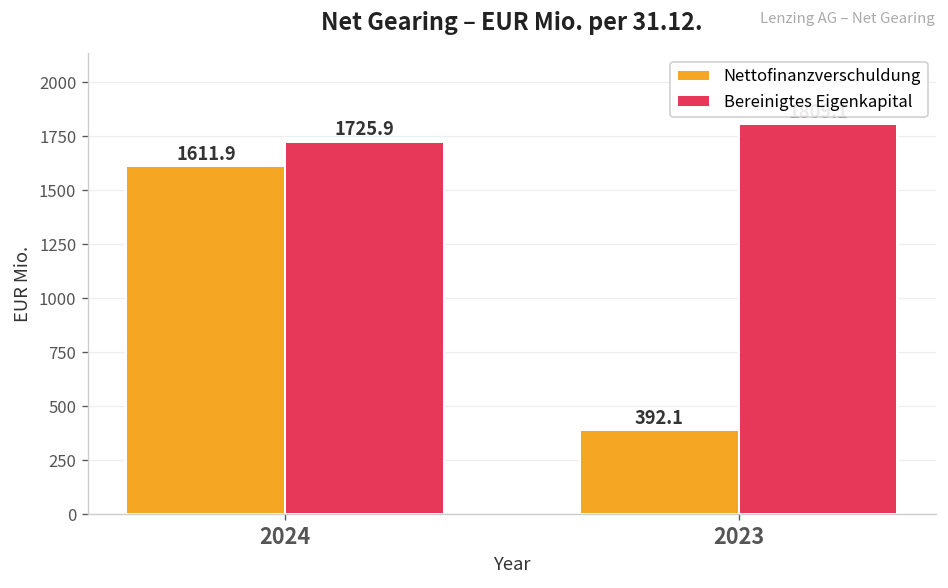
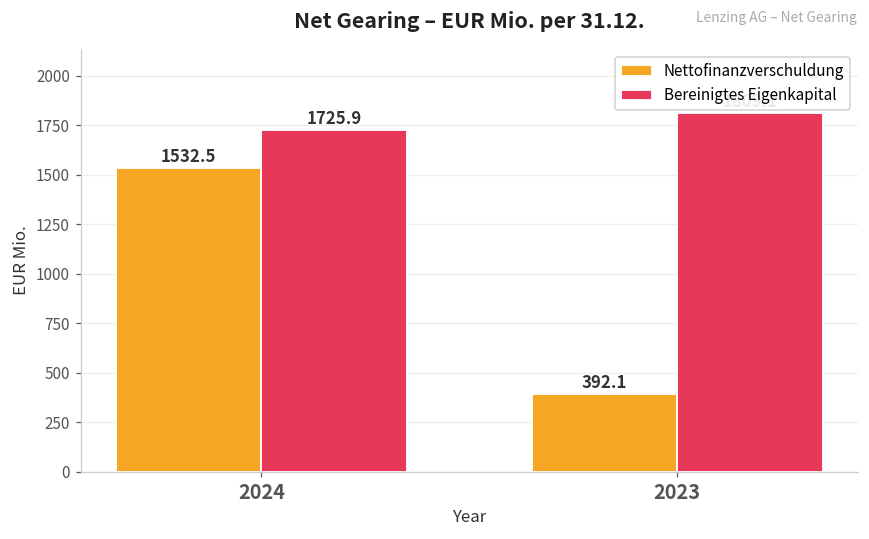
Nettofinanzverschuldung, 2024: 1611.9 -> 1532.5
